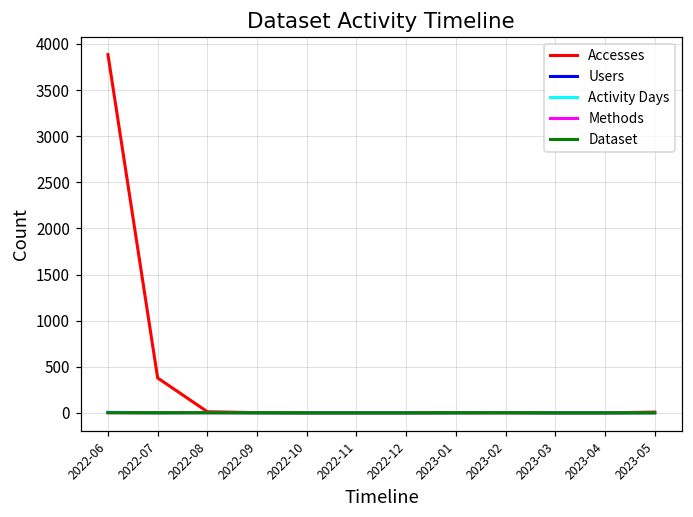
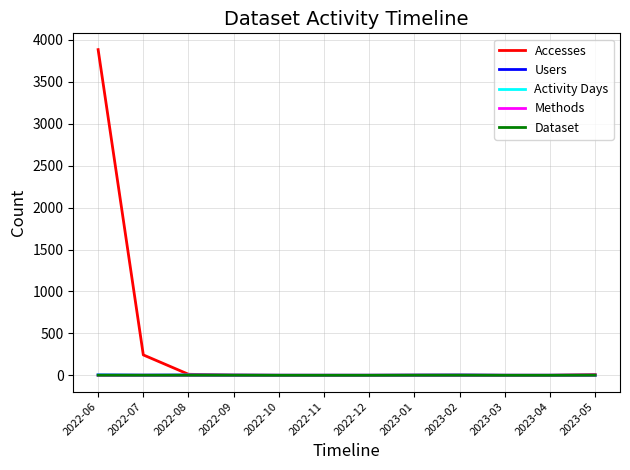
Accesses, 2022-07: 400 -> 200
